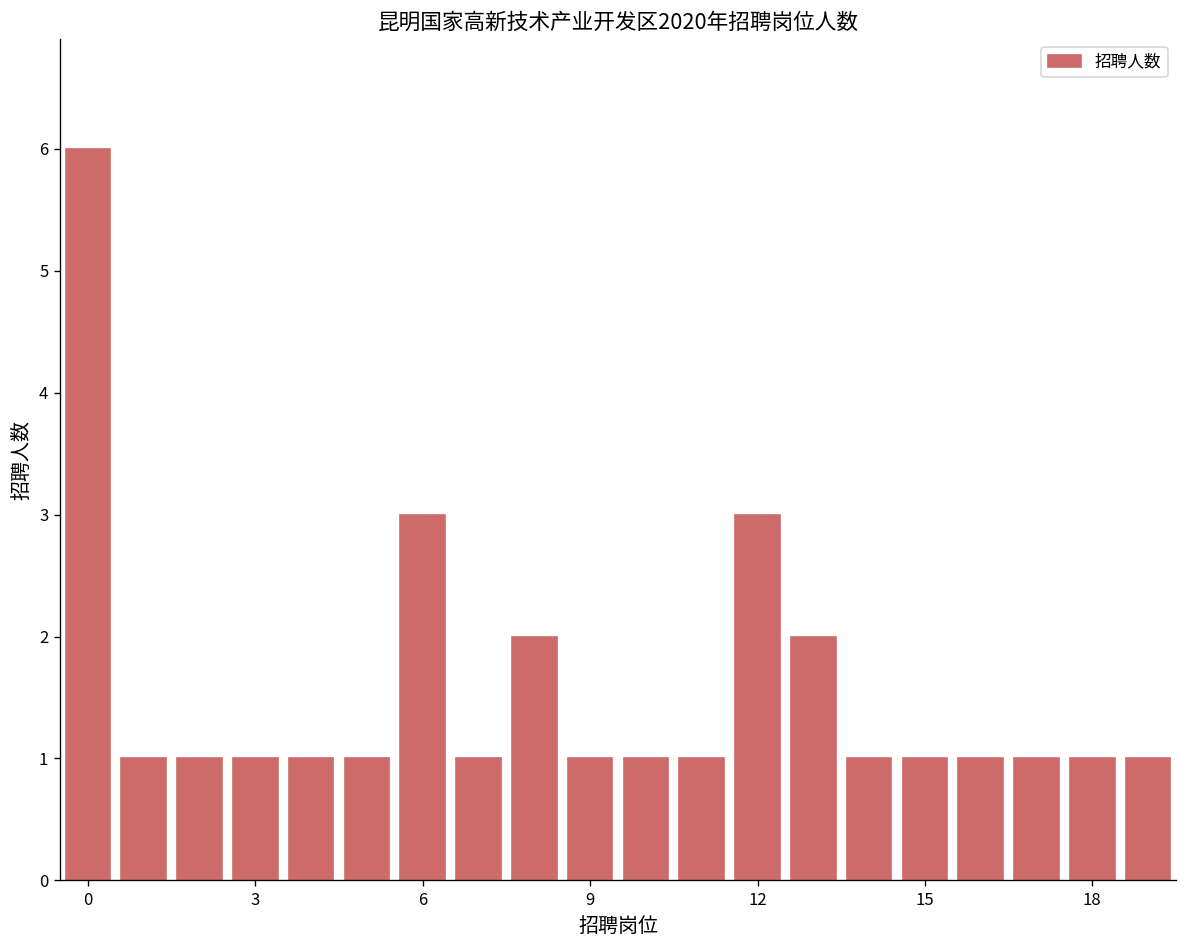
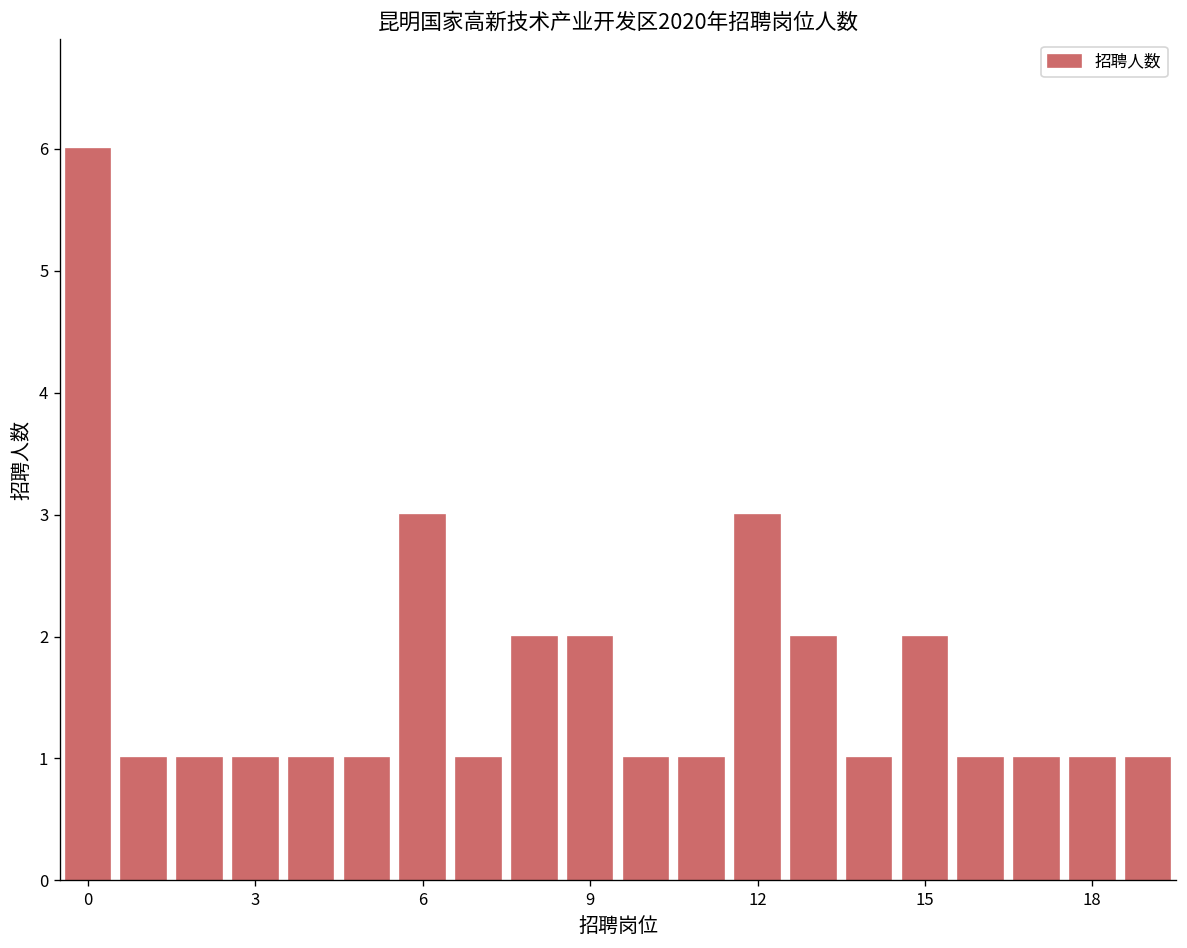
9: 1 -> 2
15: 1 -> 2
